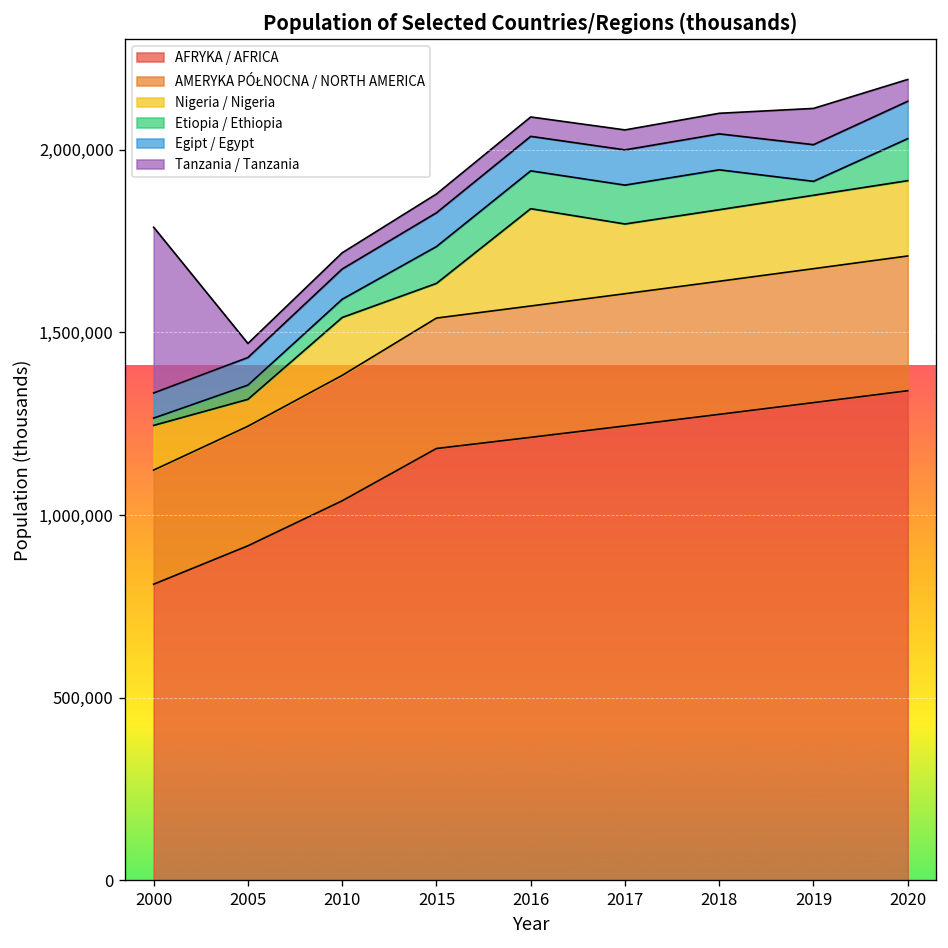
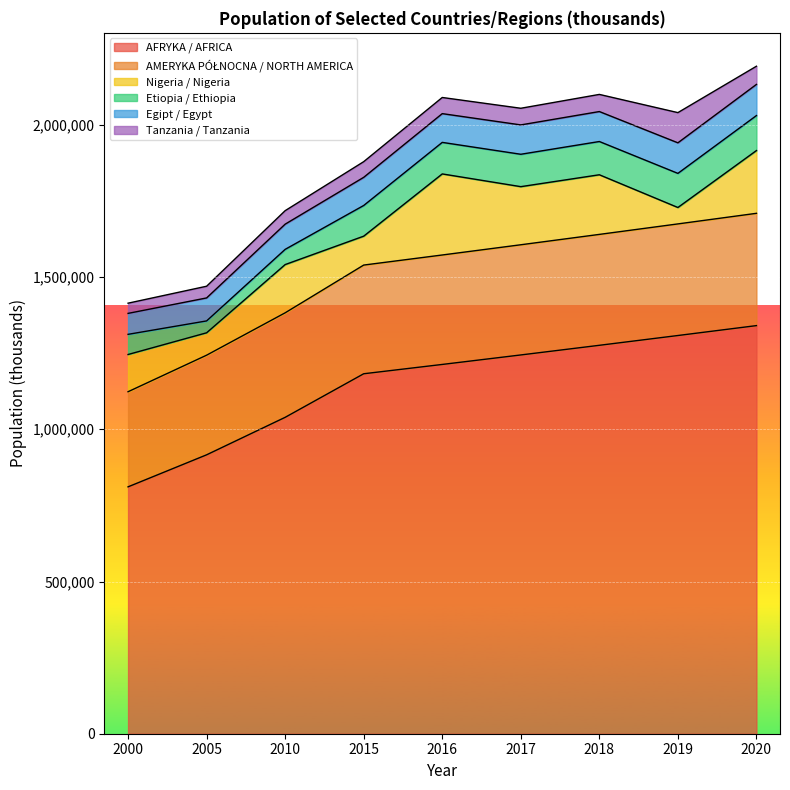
Etiopia / Ethiopia, 2000: 20,000 -> 70,000
Tanzania / Tanzania, 2000: 450,000 -> 30,000
Nigeria / Nigeria, 2019: 200,000 -> 50,000
Etiopia / Ethiopia, 2019: 40,000 -> 110,000
